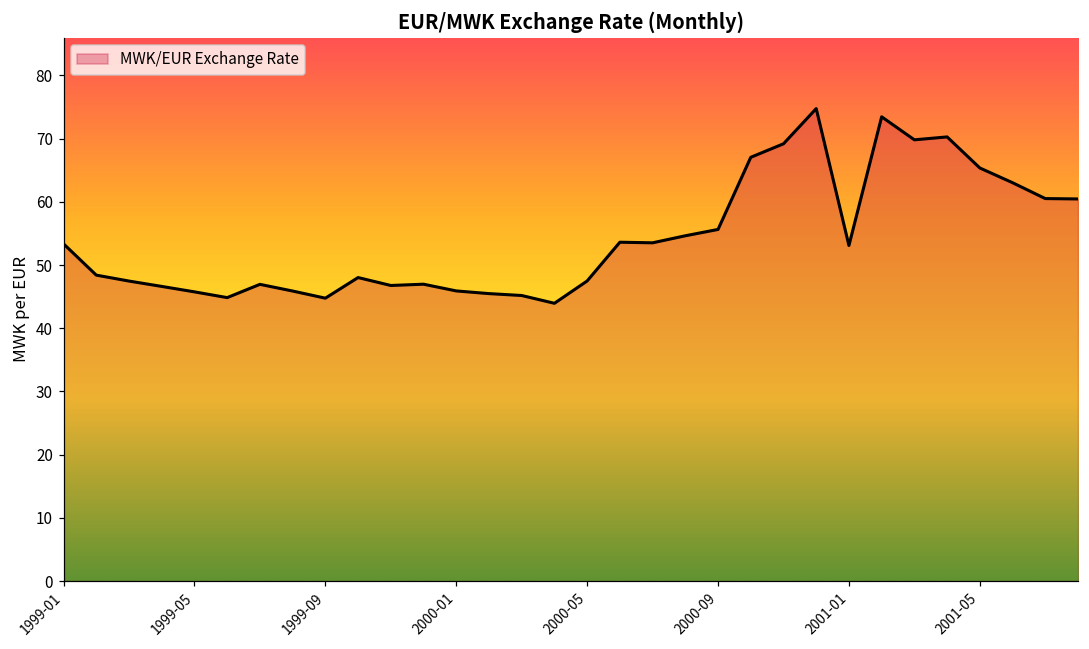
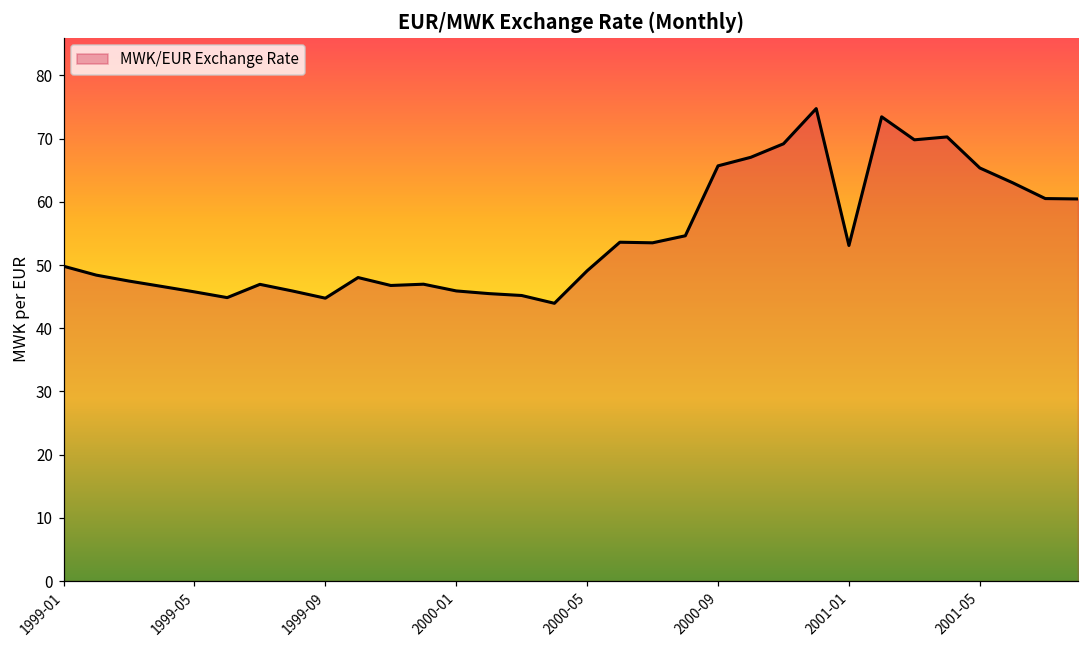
1999-01: 53 -> 50
2000-05: 47 -> 49
2000-09: 56 -> 66
